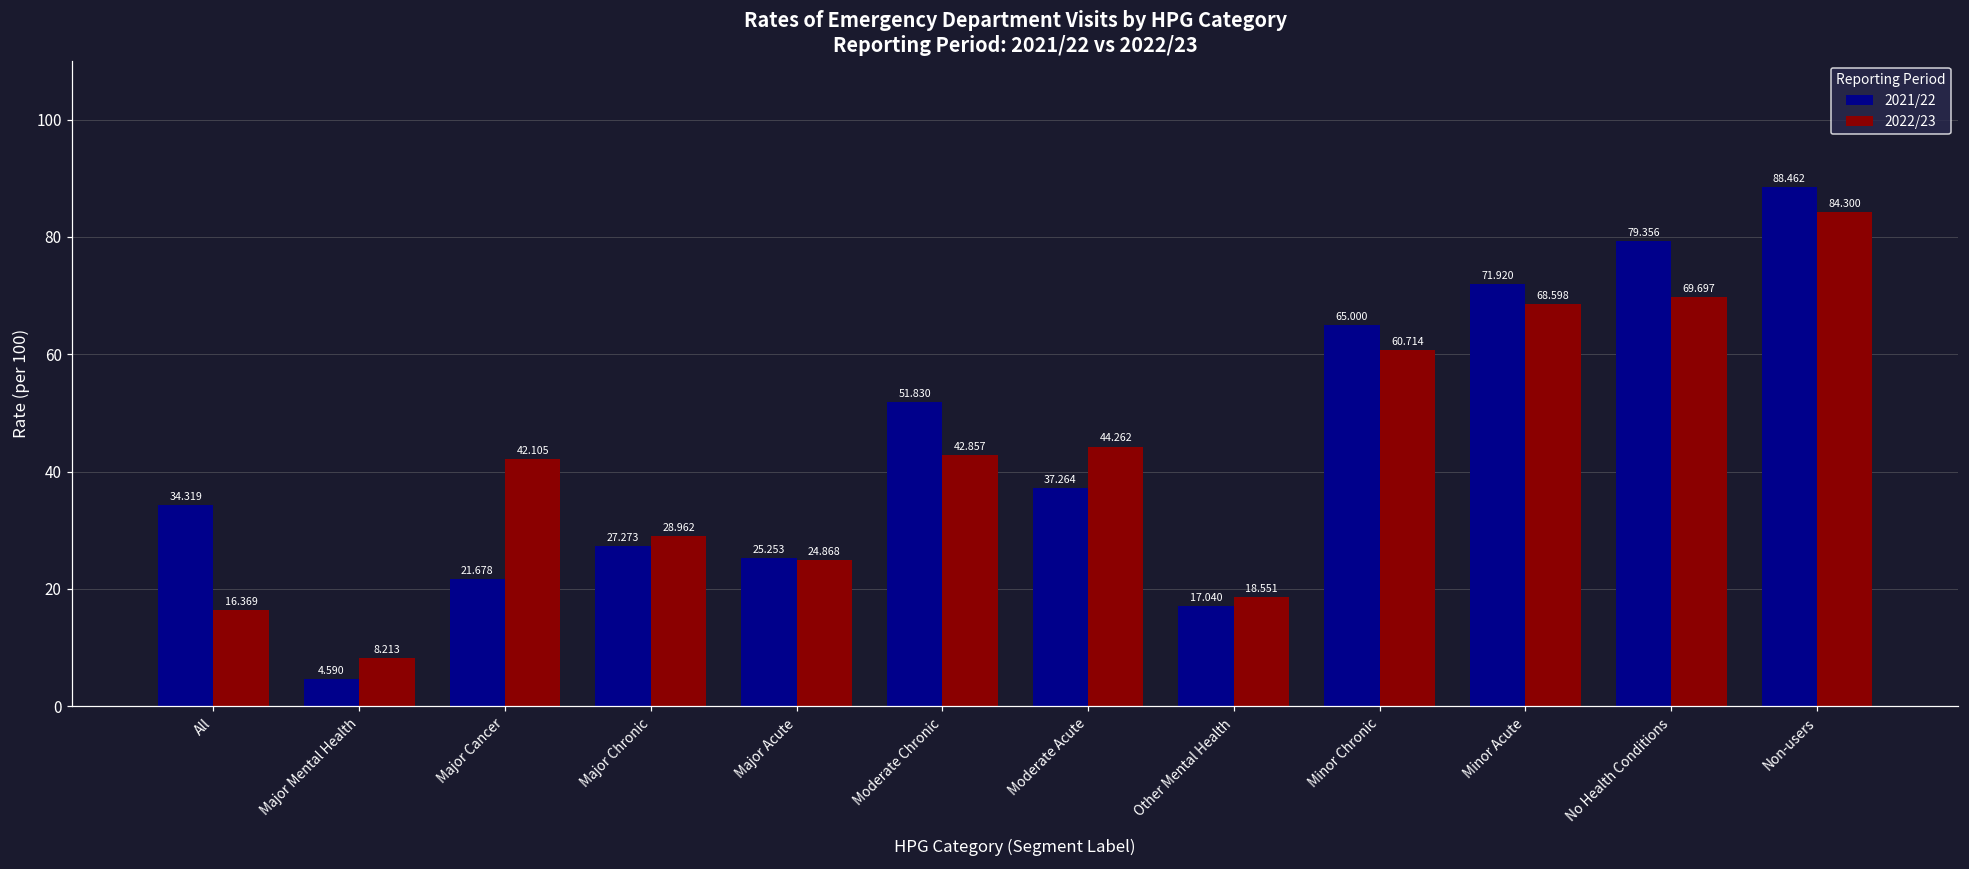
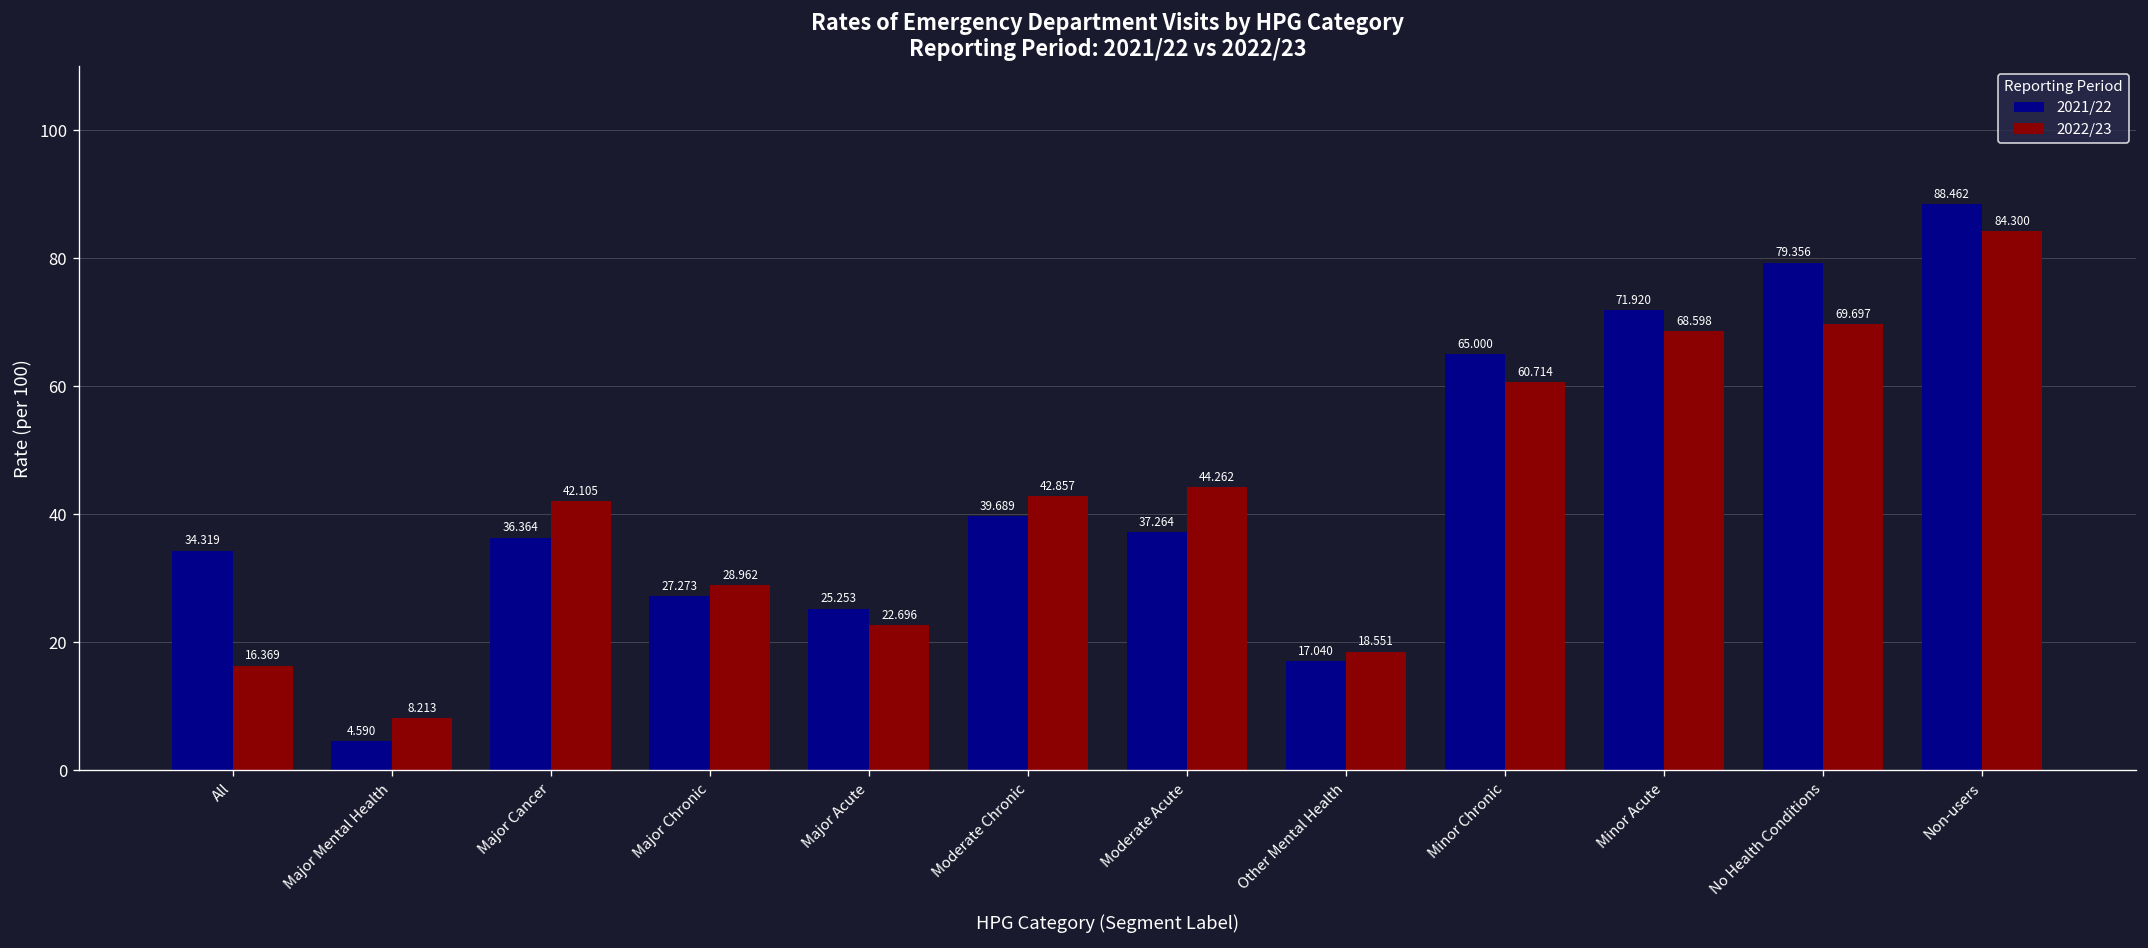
2021/22, Major Cancer: 21.678 -> 36.364
2022/23, Major Acute: 24.868 -> 22.696
2021/22, Moderate Chronic: 51.830 -> 39.689
